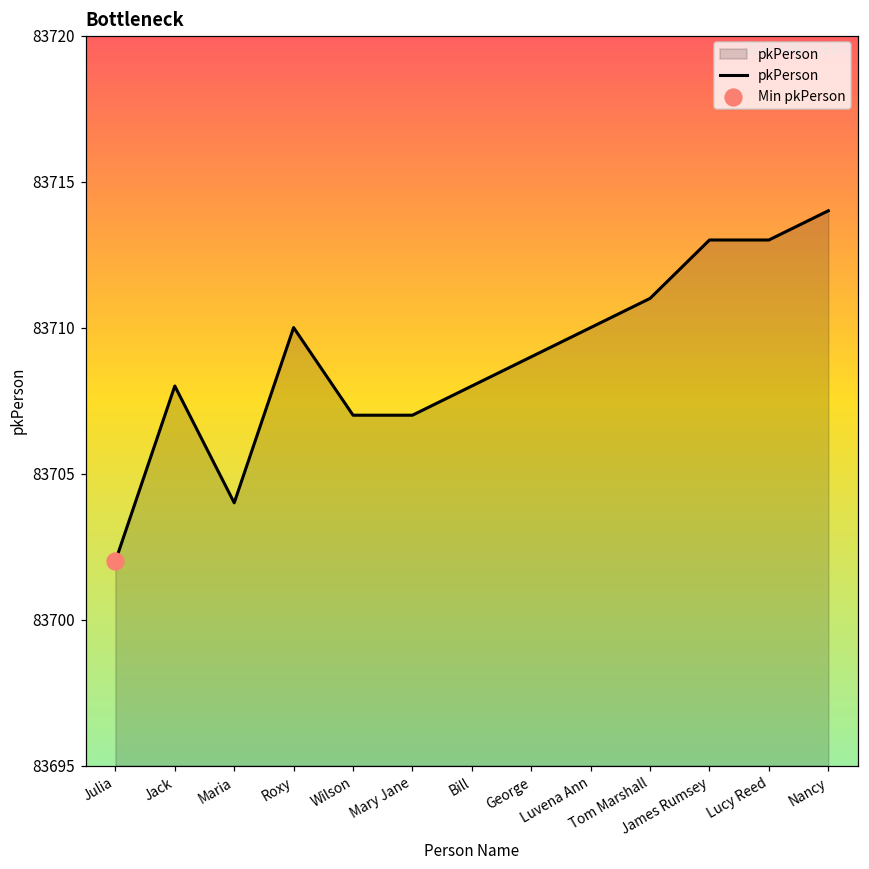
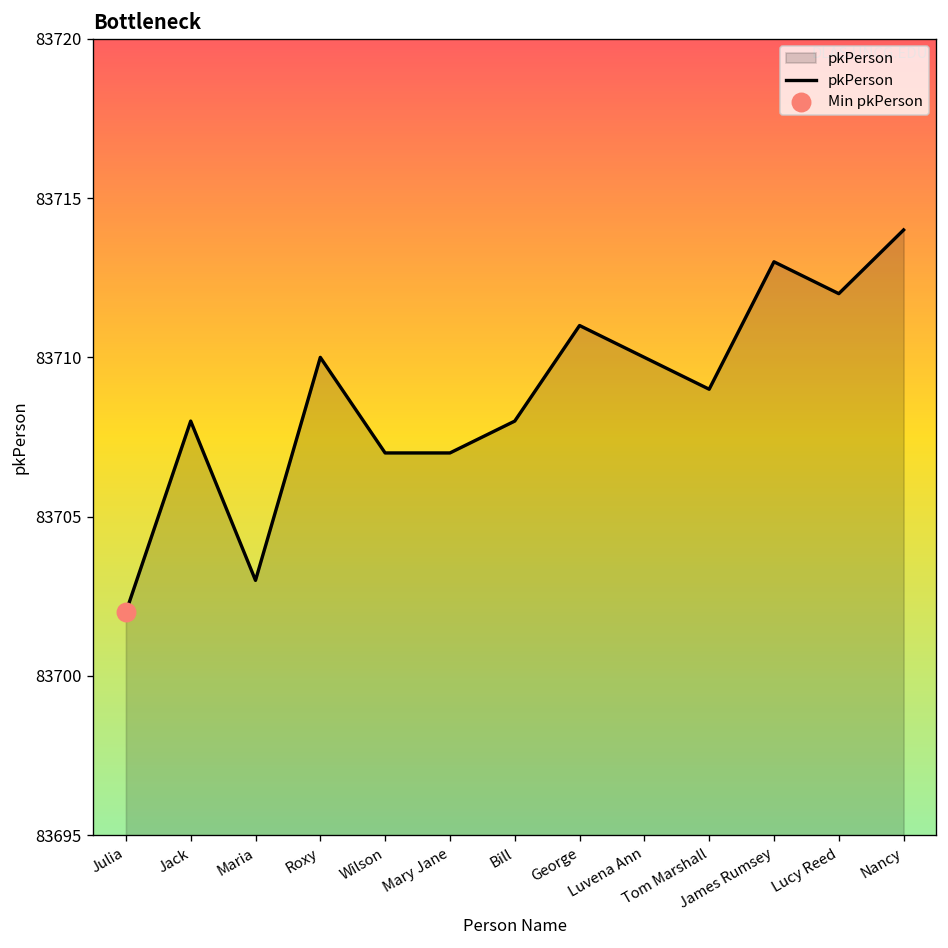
pkPerson, Maria: 83704 -> 83703
pkPerson, George: 83709 -> 83711
pkPerson, Tom Marshall: 83711 -> 83709
pkPerson, Lucy Reed: 83713 -> 83712
